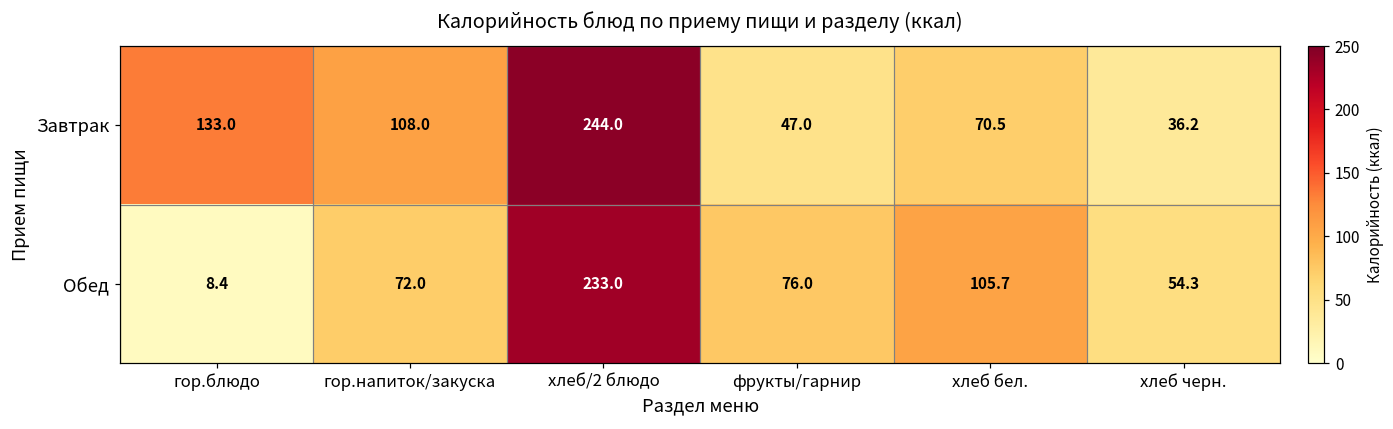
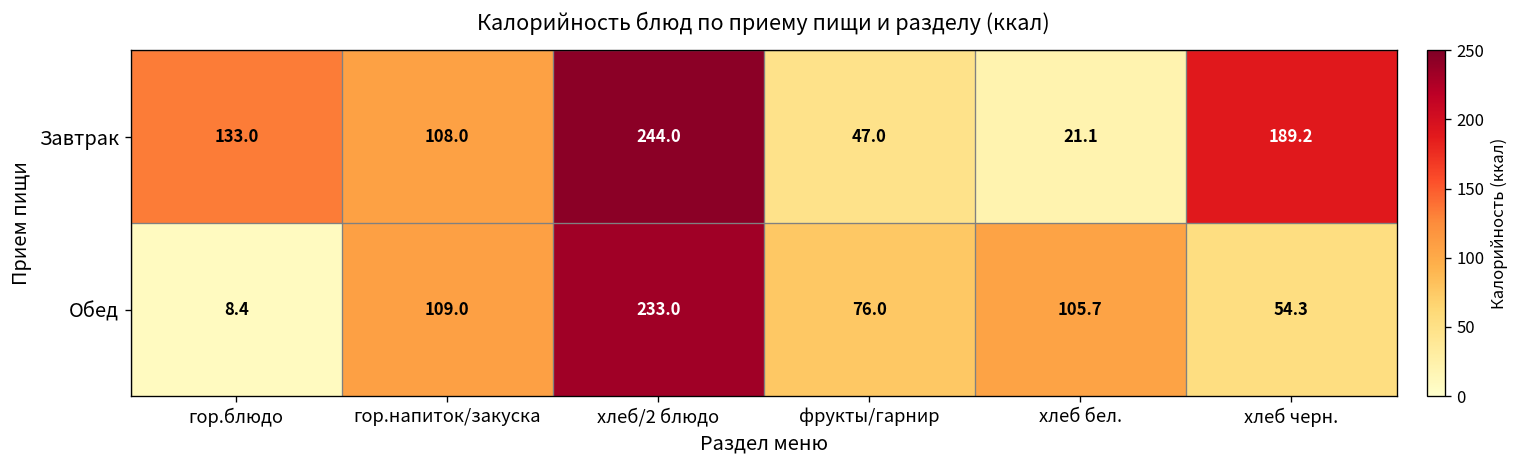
Завтрак, хлеб бел.: 70.5 -> 21.1
Завтрак, хлеб черн.: 36.2 -> 189.2
Обед, гор.напиток/закуска: 72.0 -> 109.0
